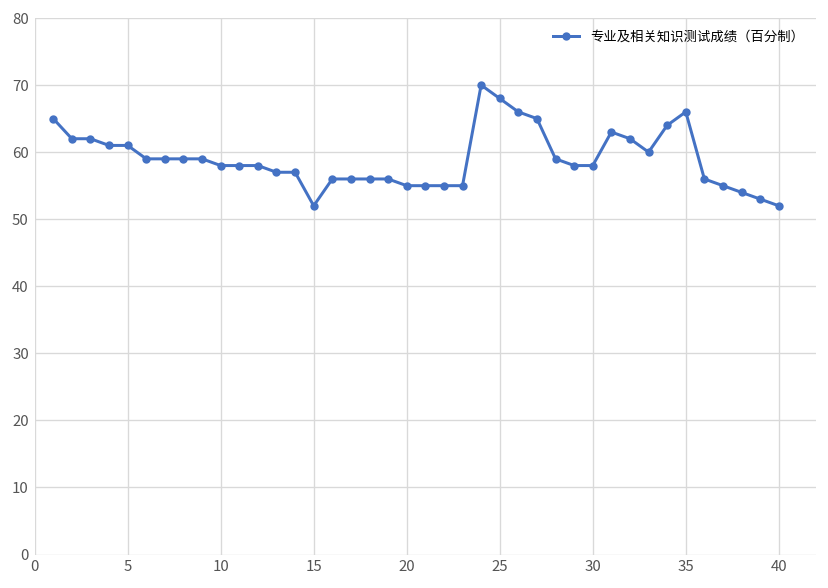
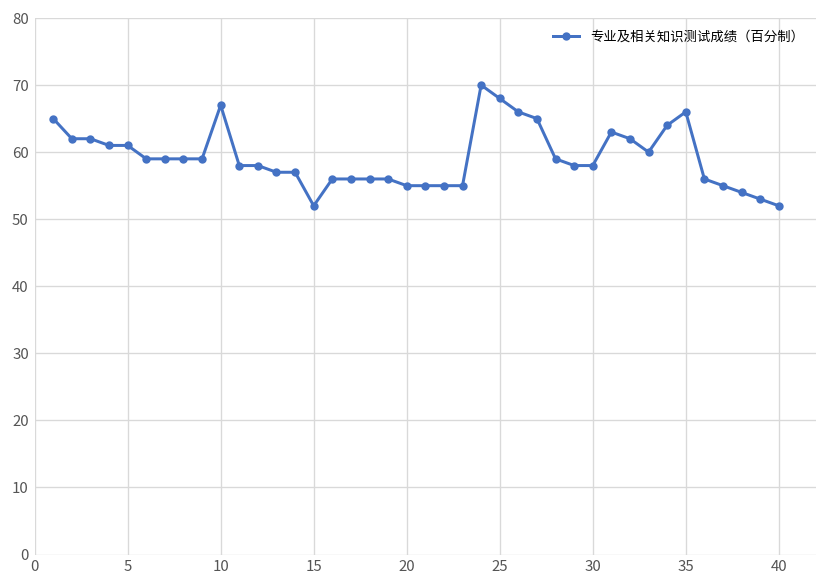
10: 58 -> 67
